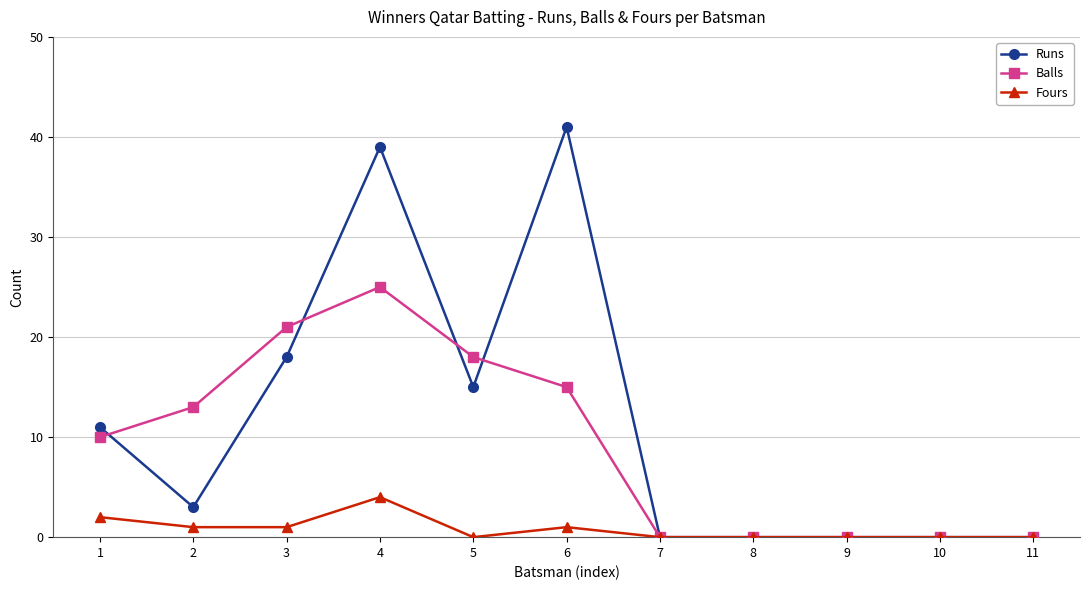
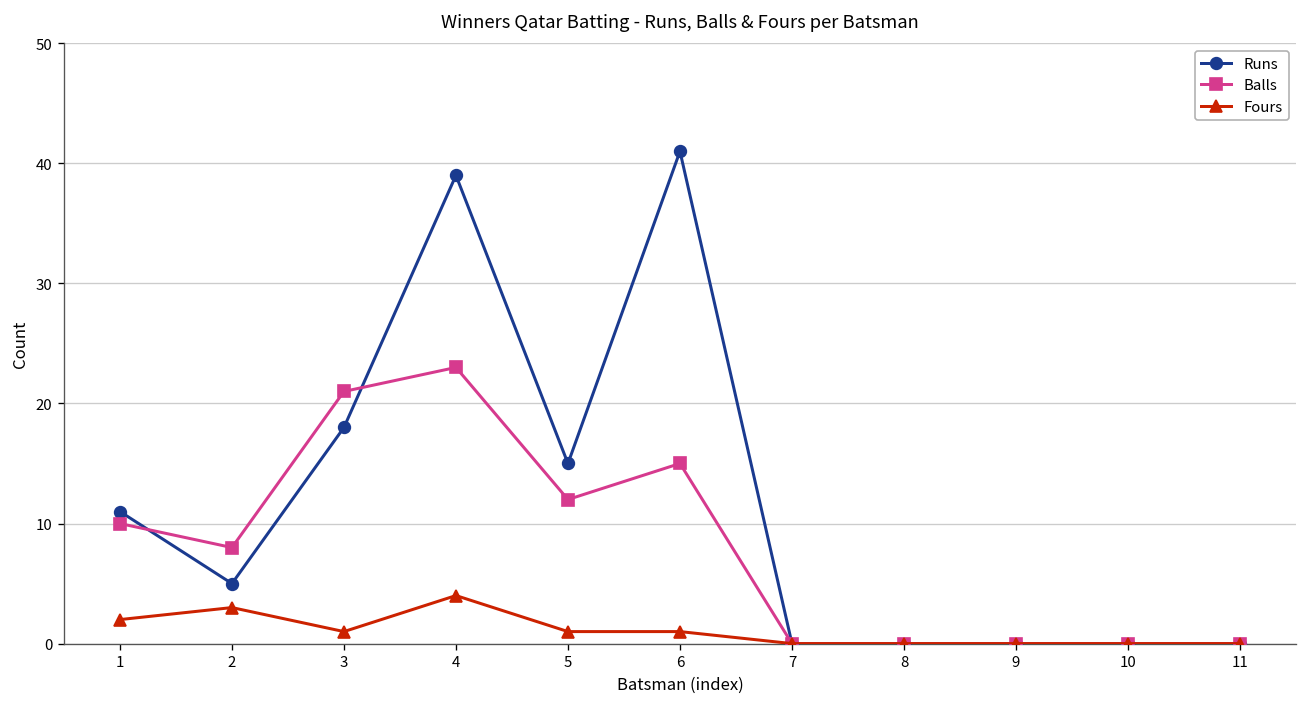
Runs, 2: 3 -> 5
Balls, 2: 13 -> 8
Fours, 2: 1 -> 3
Balls, 4: 25 -> 23
Balls, 5: 18 -> 12
Fours, 5: 0 -> 1
